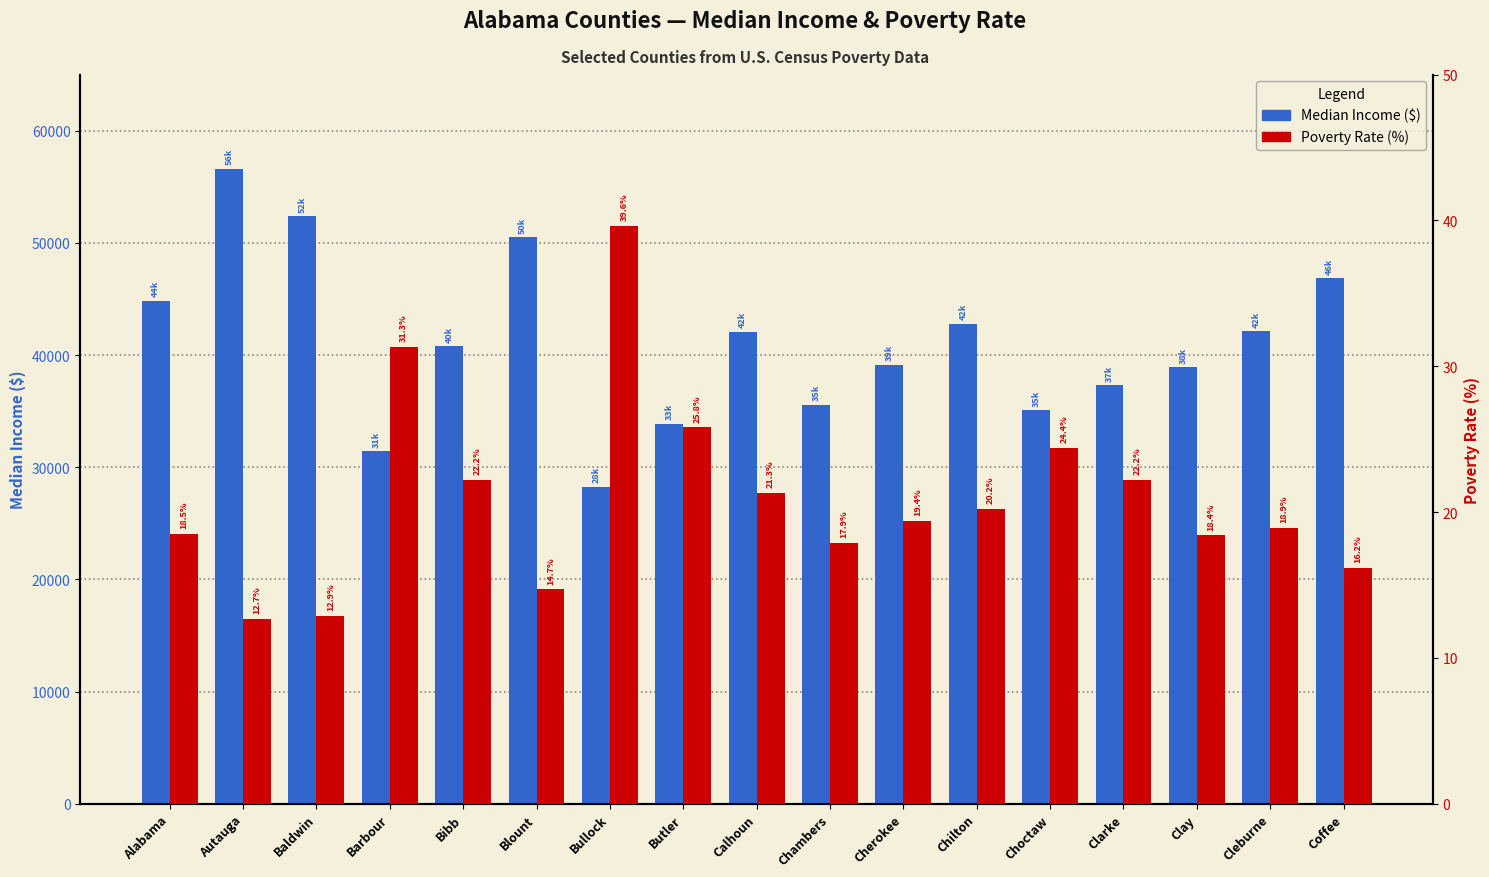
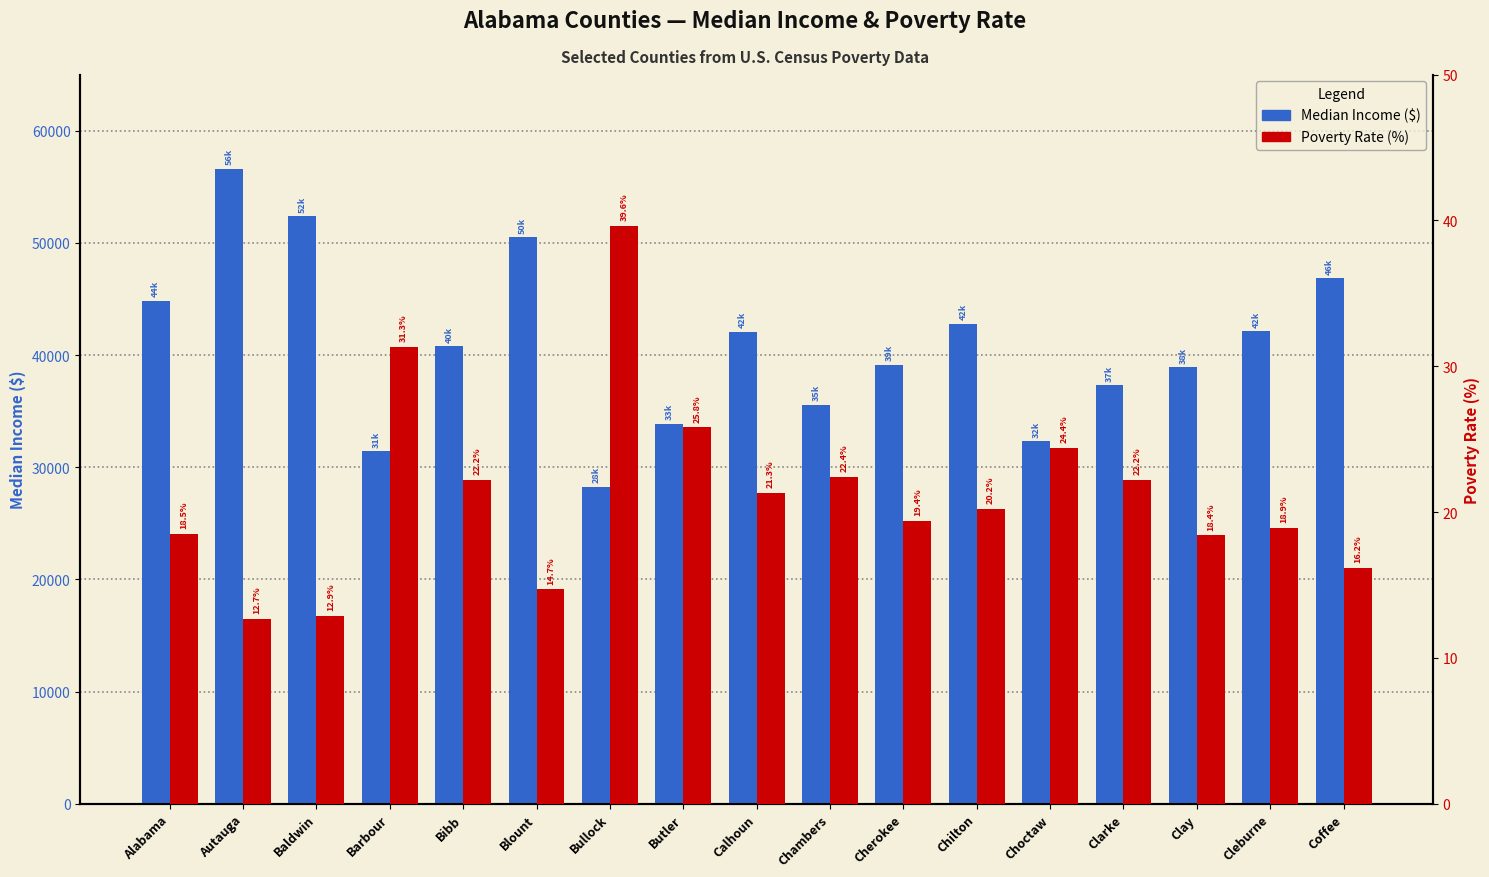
Median Income ($), Choctaw: 35k -> 32k
Poverty Rate (%), Chambers: 17.9% -> 22.4%
